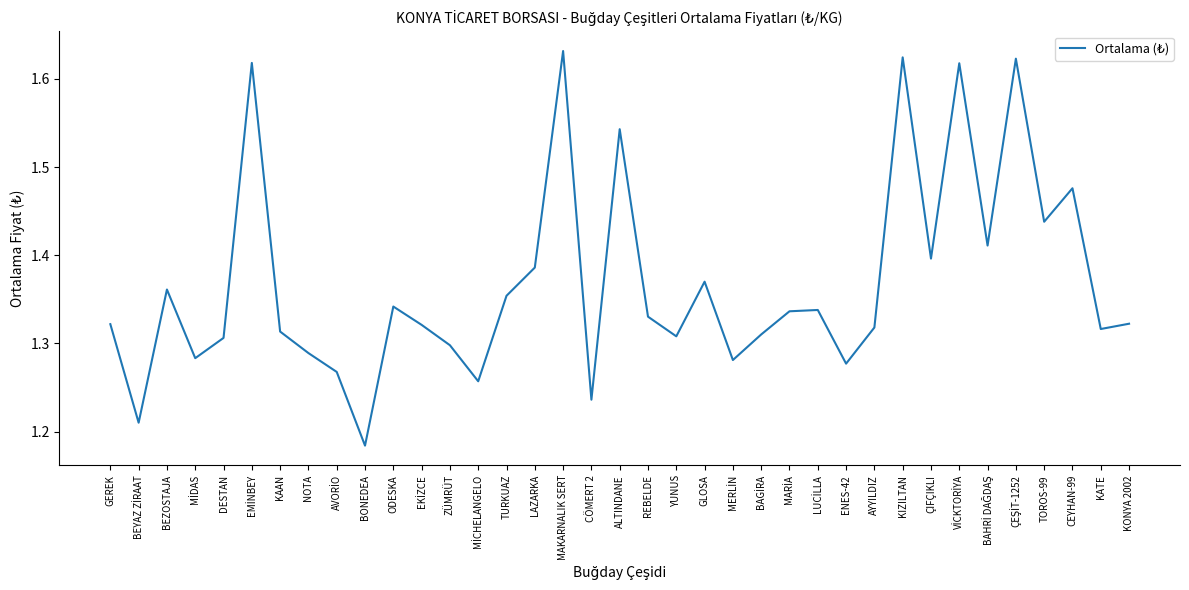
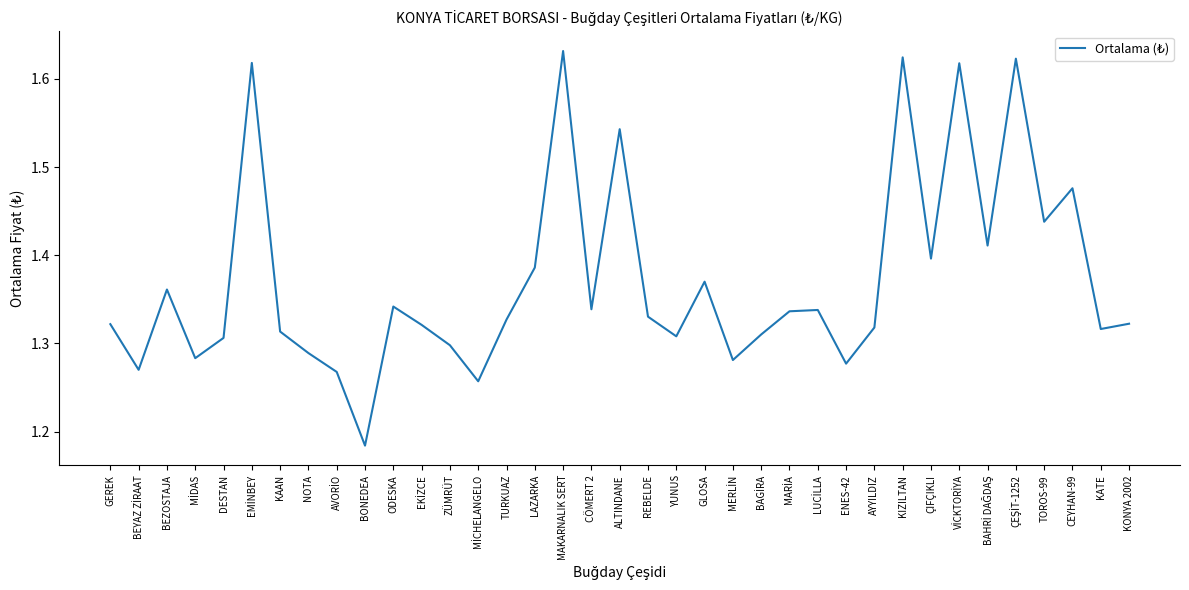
BEYAZ ZİRAAT: 1.21 -> 1.27
TURKUAZ: 1.35 -> 1.33
CÖMERT 2: 1.24 -> 1.34
